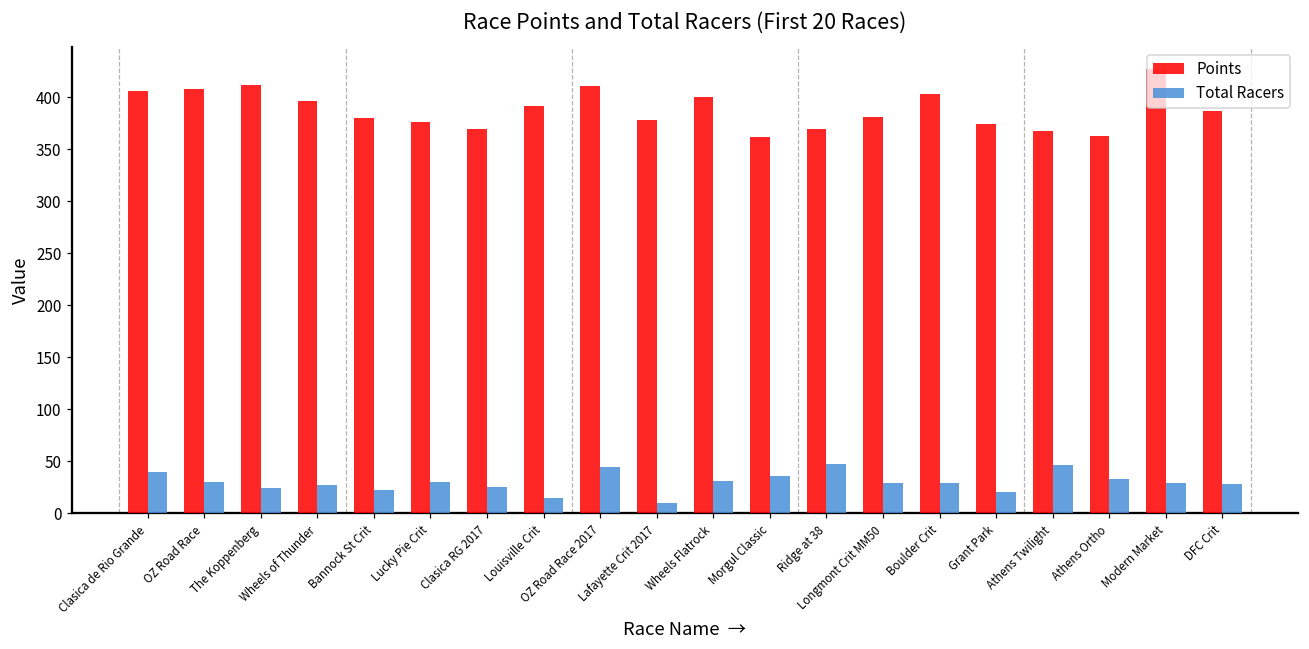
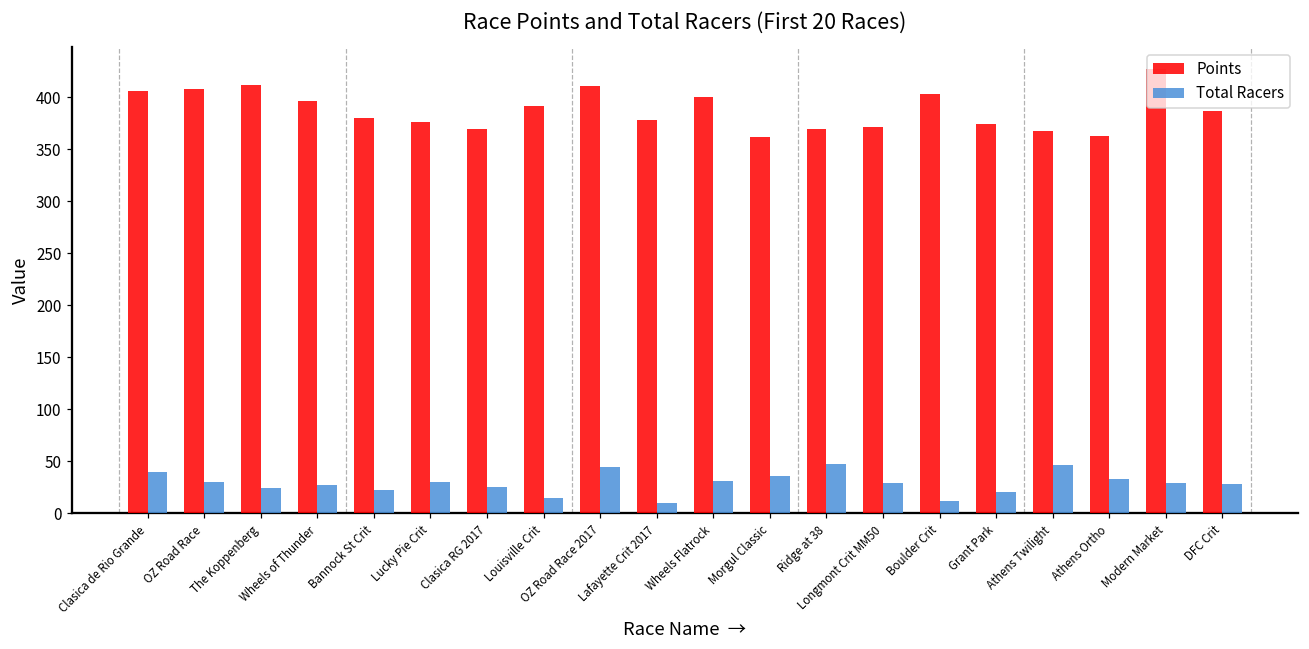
Points, Longmont Crit MM50: 380 -> 370
Total Racers, Boulder Crit: 30 -> 10
